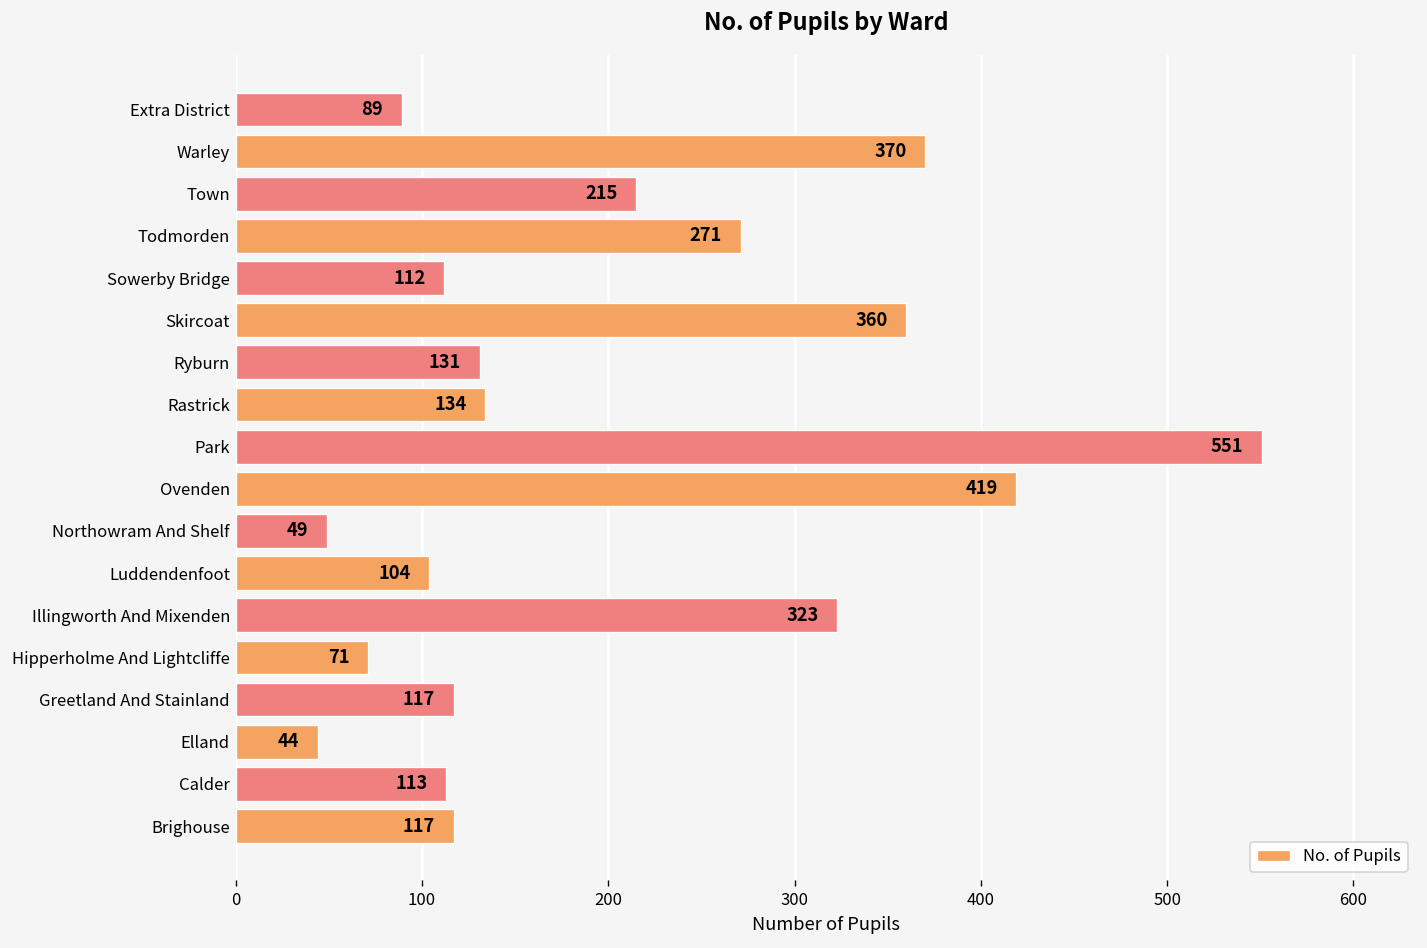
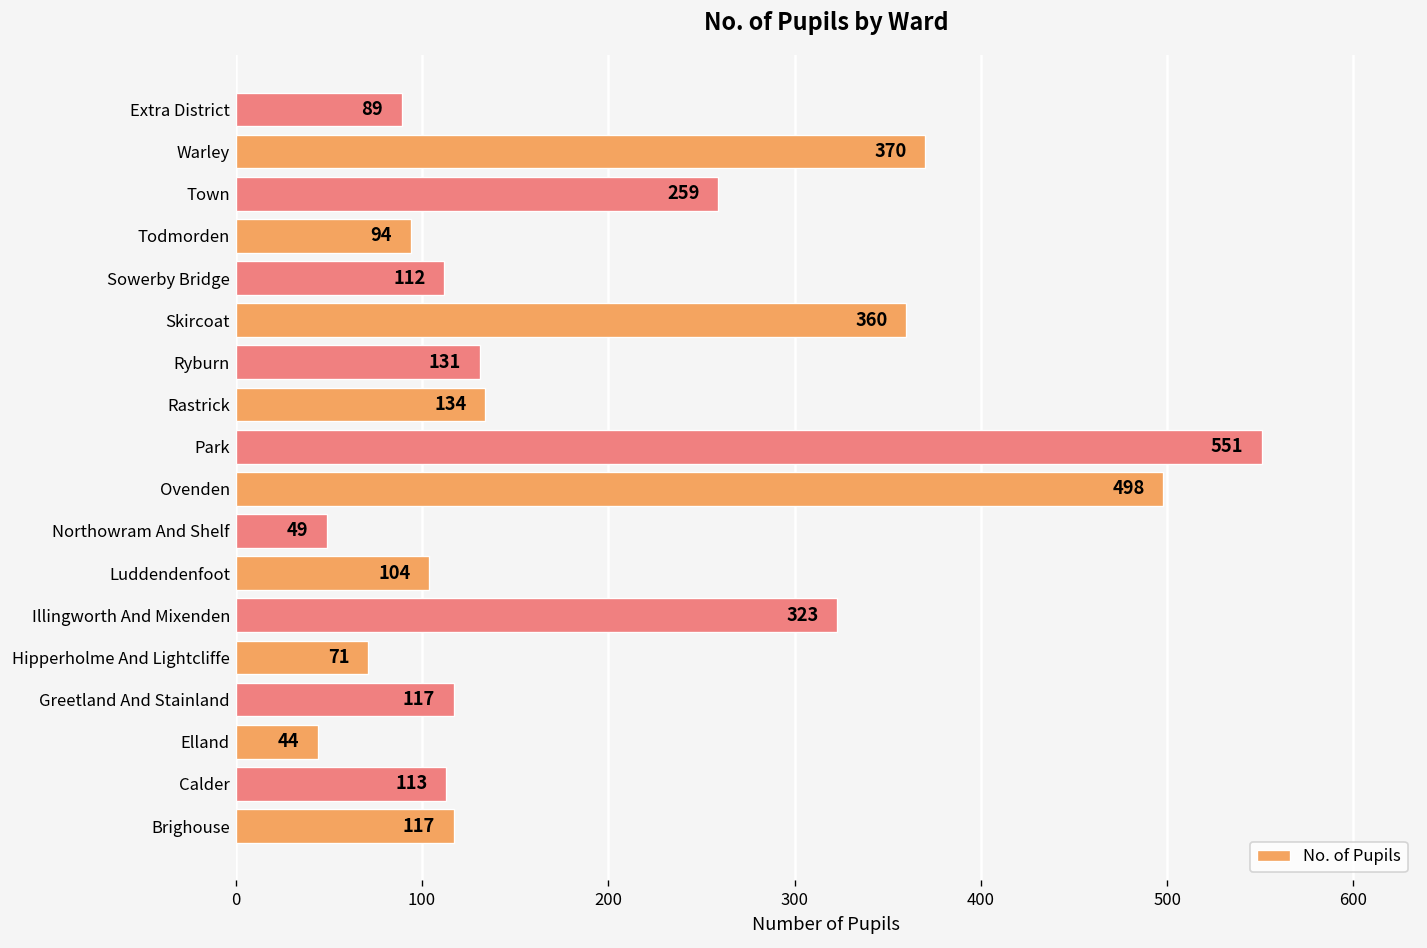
Town: 215 -> 259
Todmorden: 271 -> 94
Ovenden: 419 -> 498
